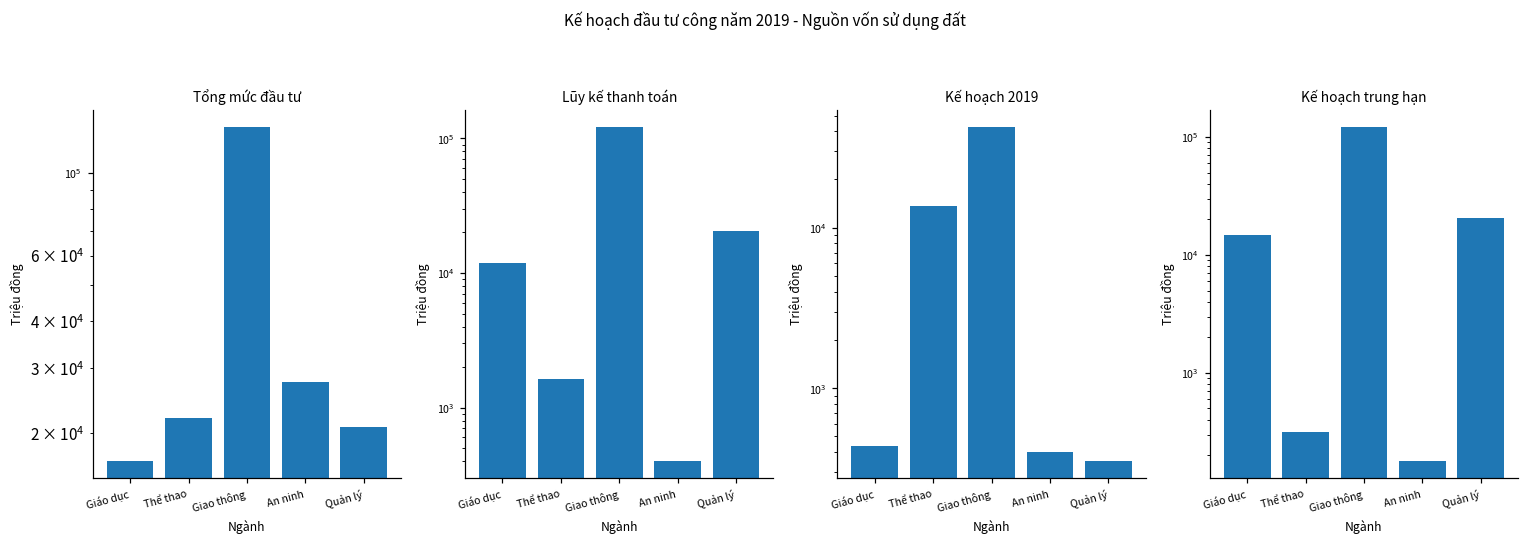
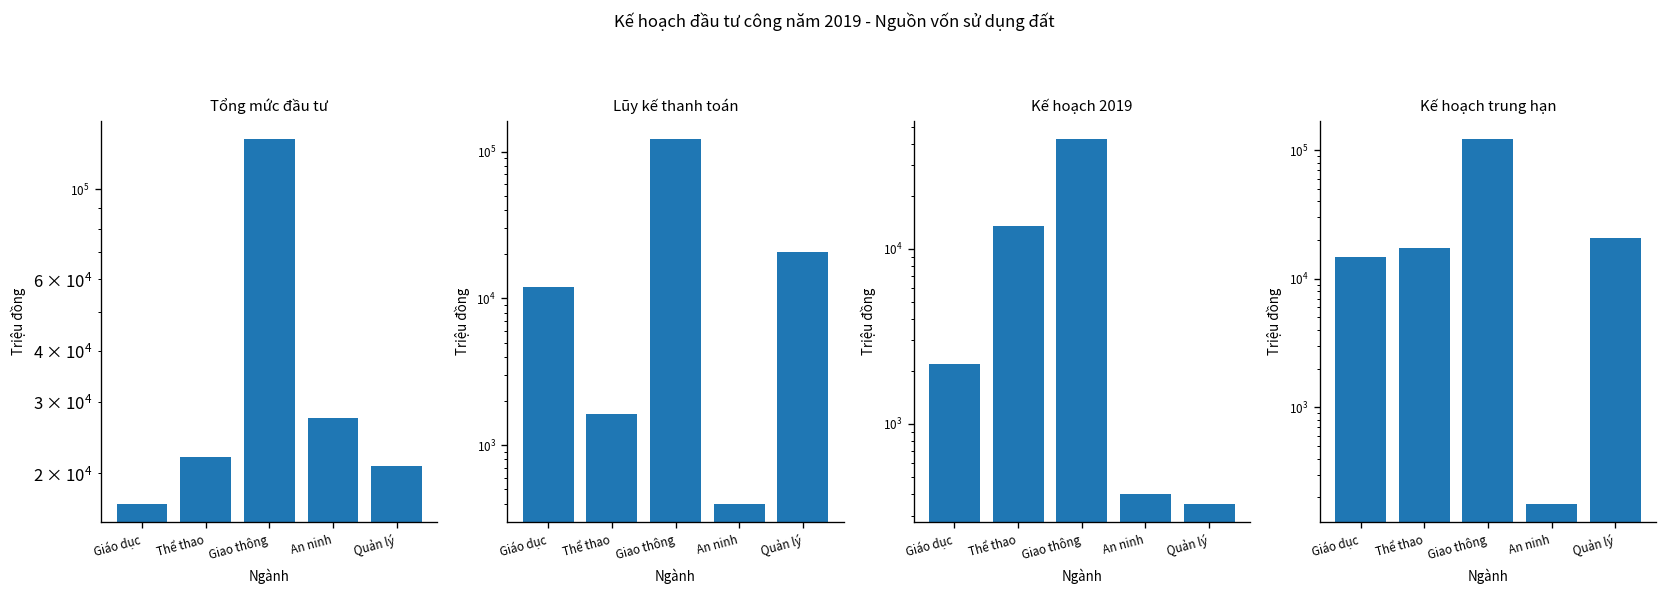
Kế hoạch 2019, Giáo dục: 440 -> 2200
Kế hoạch trung hạn, Thể thao: 320 -> 17000
